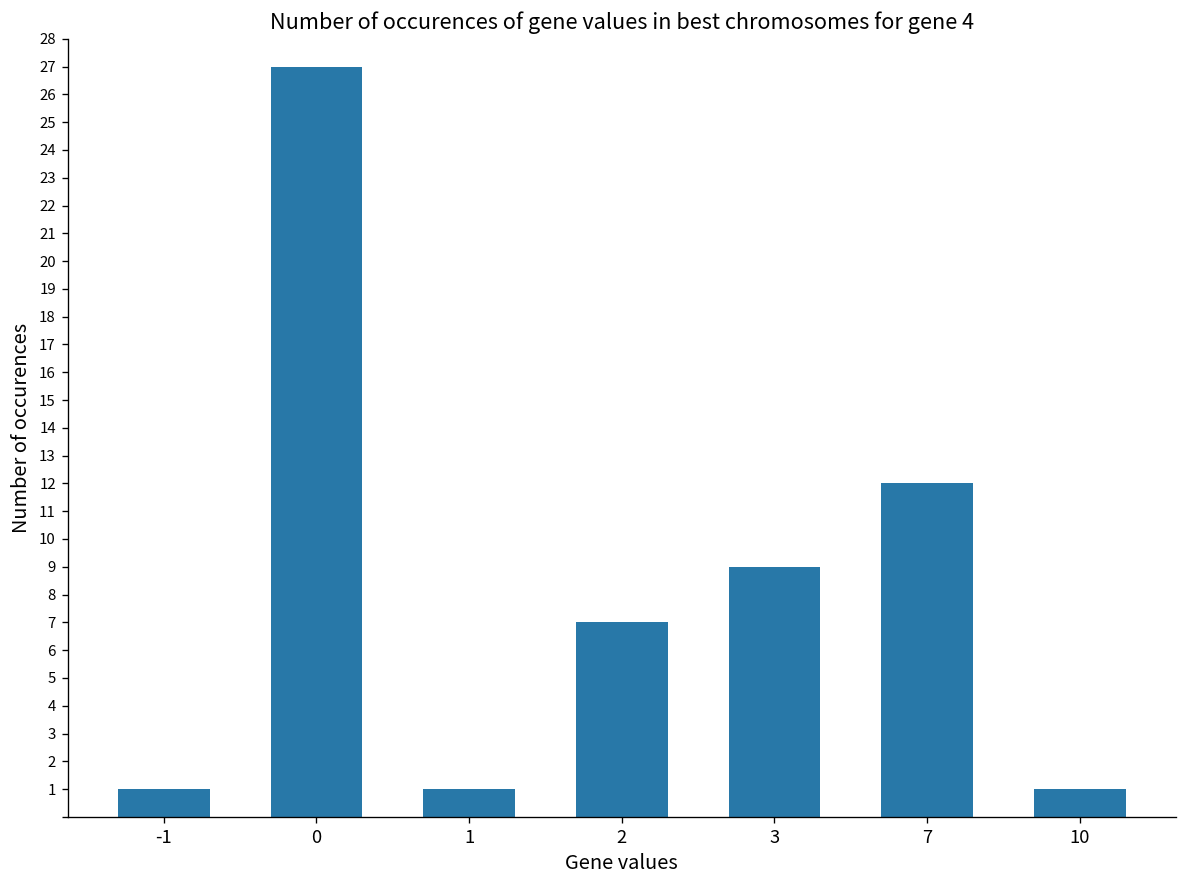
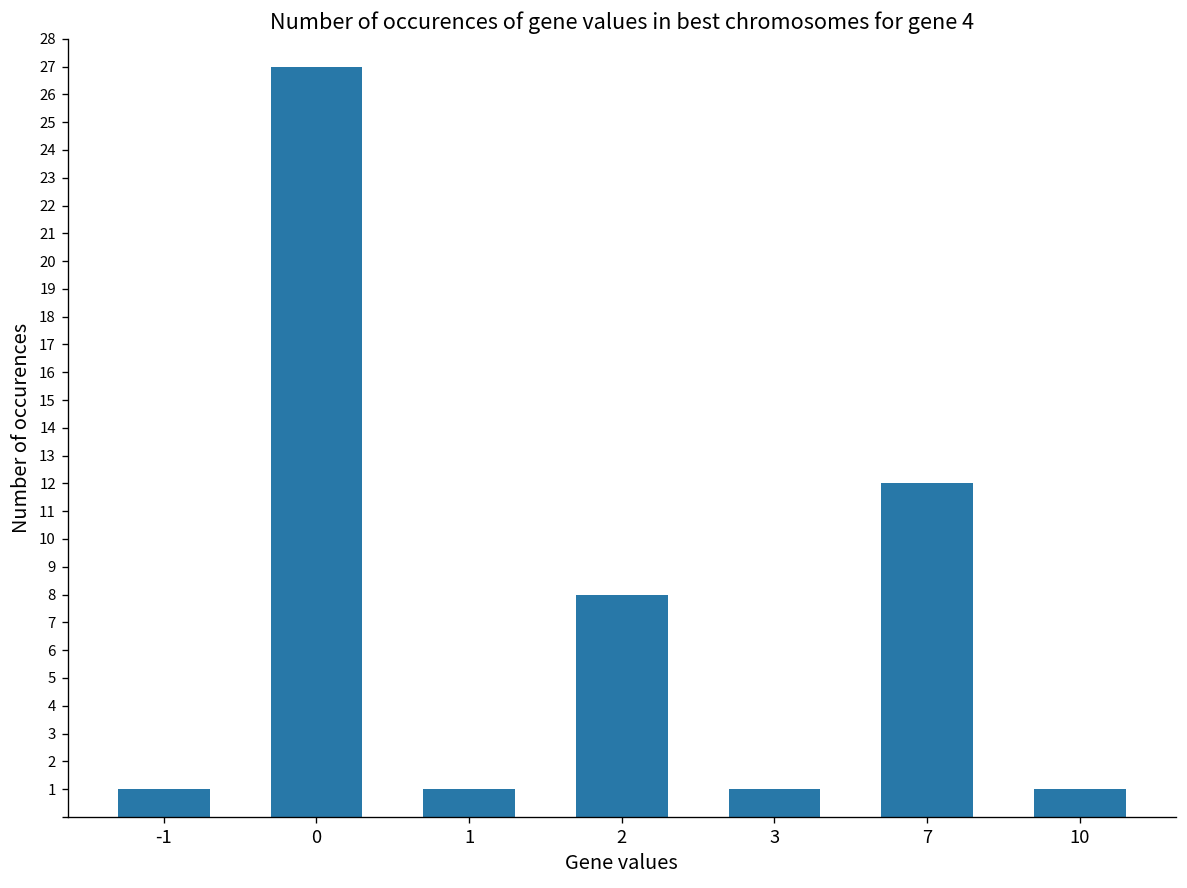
2: 7 -> 8
3: 9 -> 1
